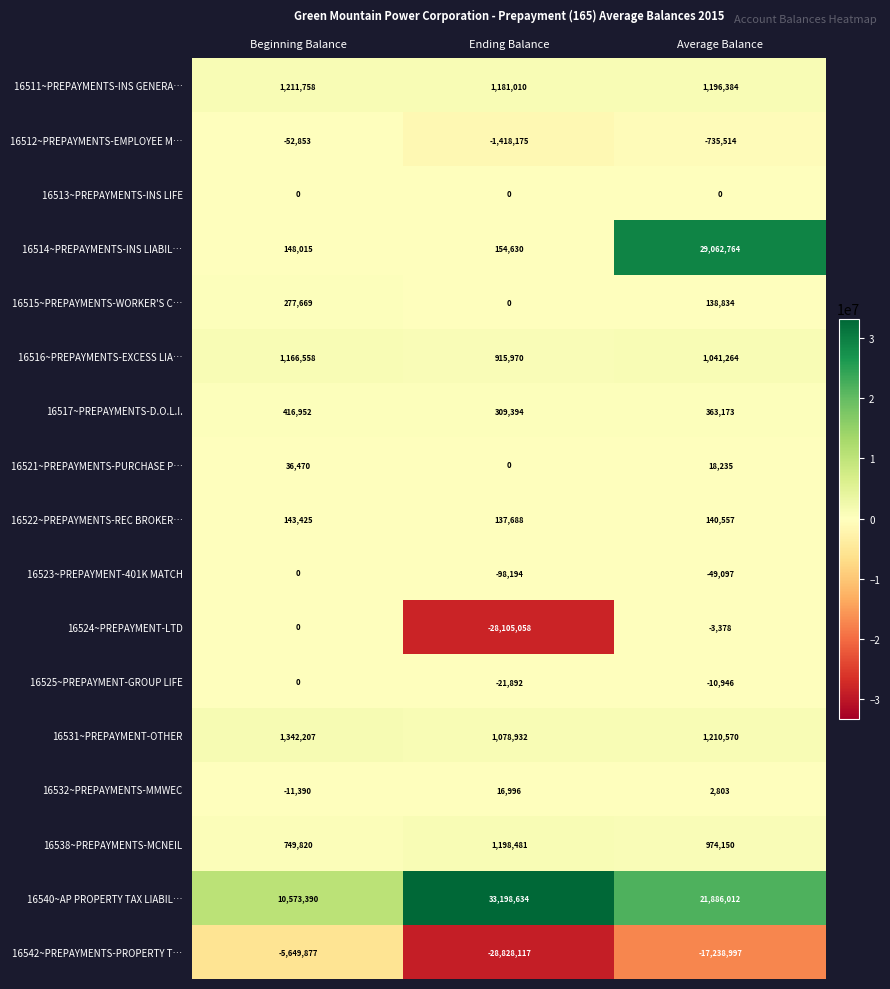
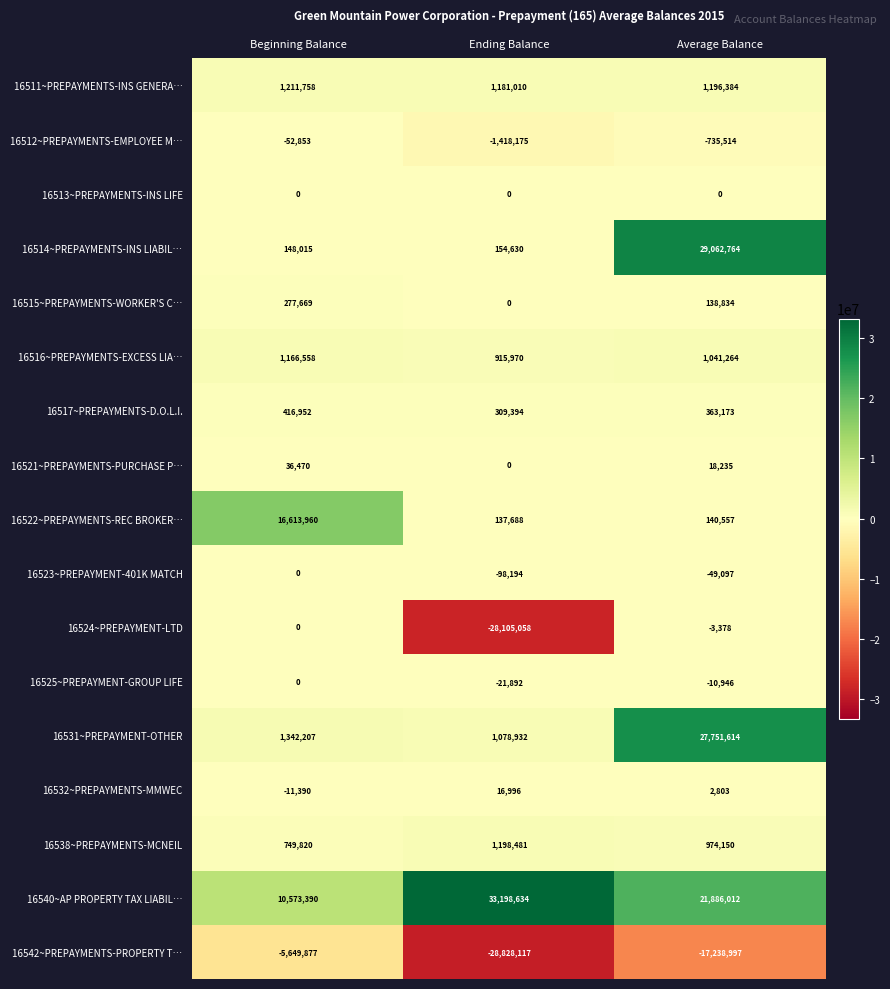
16522~PREPAYMENTS-REC BROKER…, Beginning Balance: 143,425 -> 16,613,960
16531~PREPAYMENT-OTHER, Average Balance: 1,210,570 -> 27,751,614
